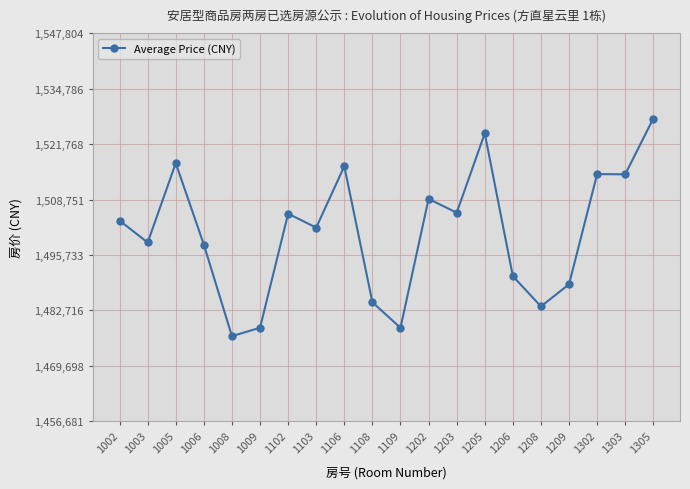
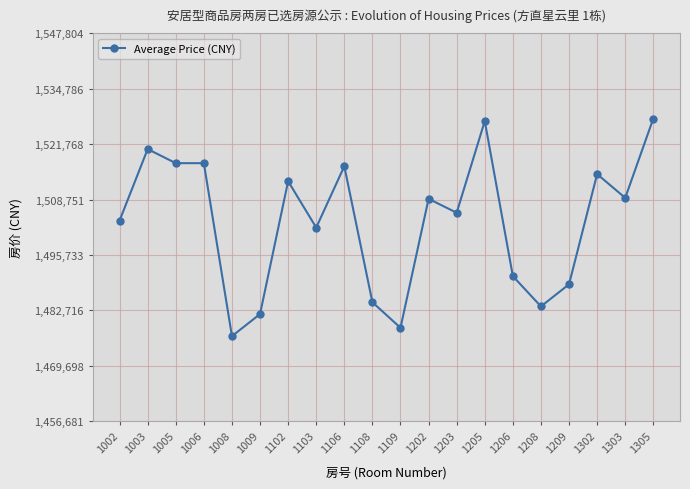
1003: 1,499,000 -> 1,521,000
1006: 1,498,000 -> 1,517,000
1009: 1,479,000 -> 1,482,000
1102: 1,505,000 -> 1,513,000
1205: 1,524,000 -> 1,527,000
1303: 1,515,000 -> 1,509,000
